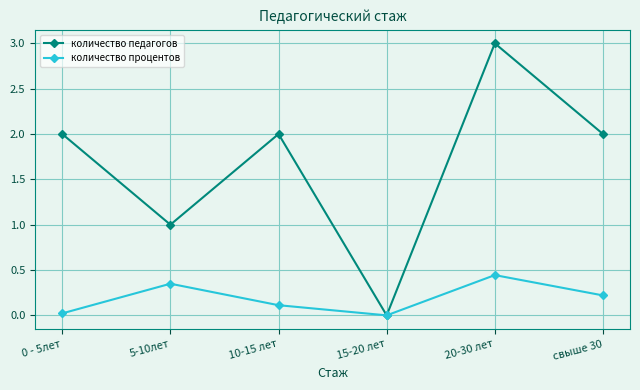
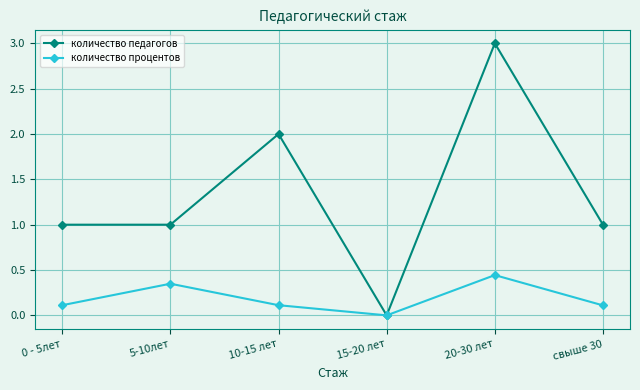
количество педагогов, 0 - 5лет: 2 -> 1
количество процентов, 0 - 5лет: 0.0 -> 0.1
количество педагогов, свыше 30: 2 -> 1
количество процентов, свыше 30: 0.2 -> 0.1
